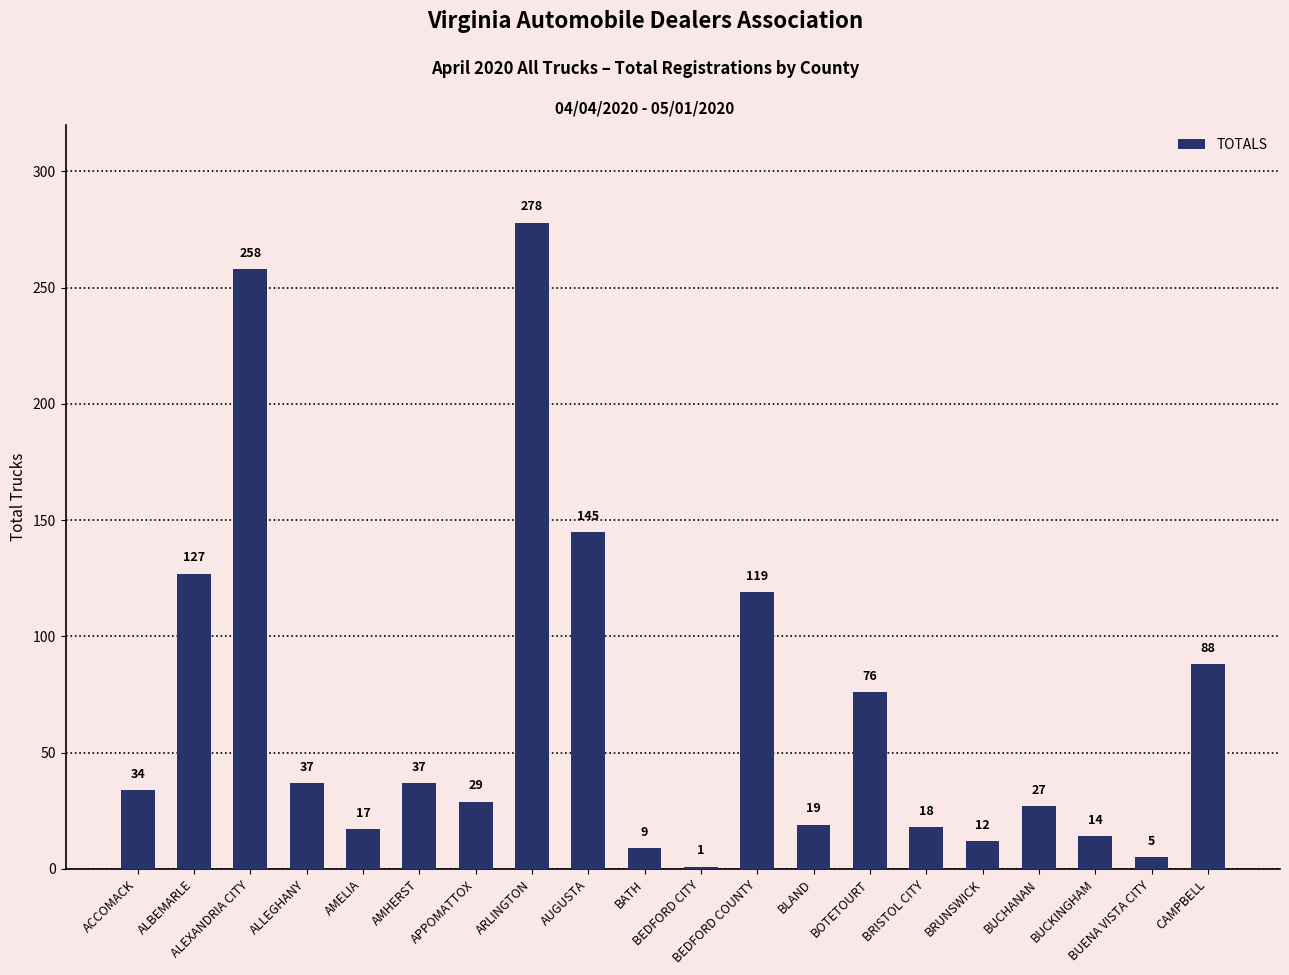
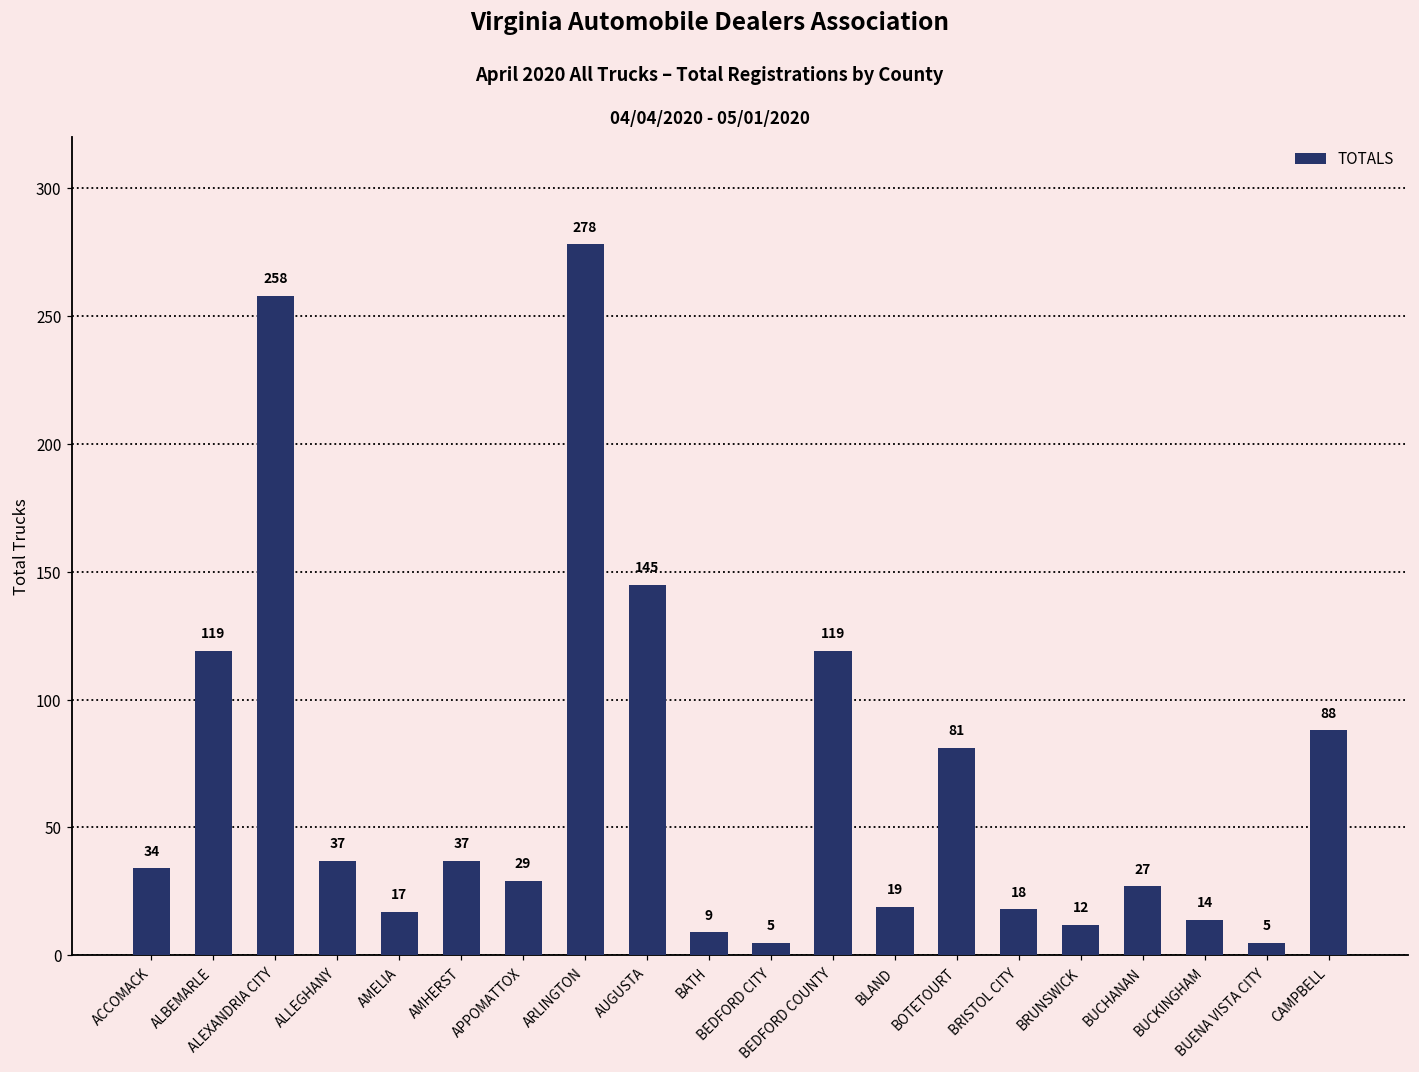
ALBEMARLE: 127 -> 119
BEDFORD CITY: 1 -> 5
BOTETOURT: 76 -> 81
